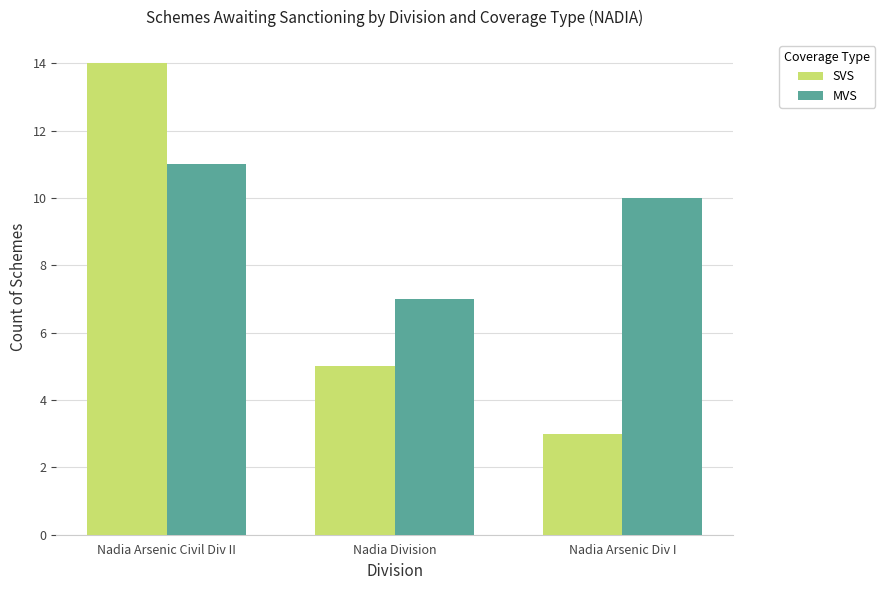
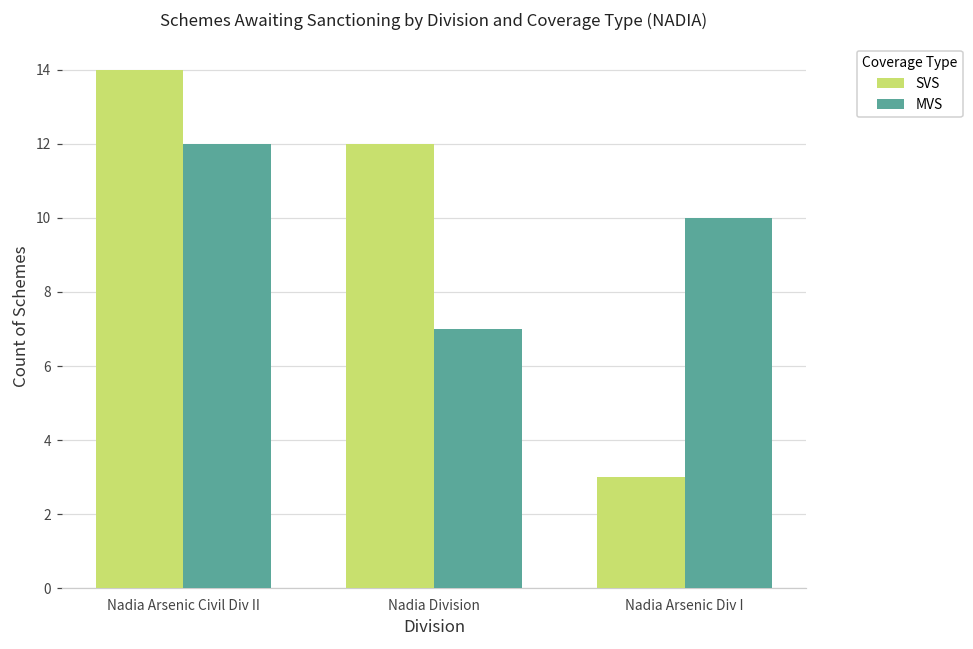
MVS, Nadia Arsenic Civil Div II: 11 -> 12
SVS, Nadia Division: 5 -> 12
